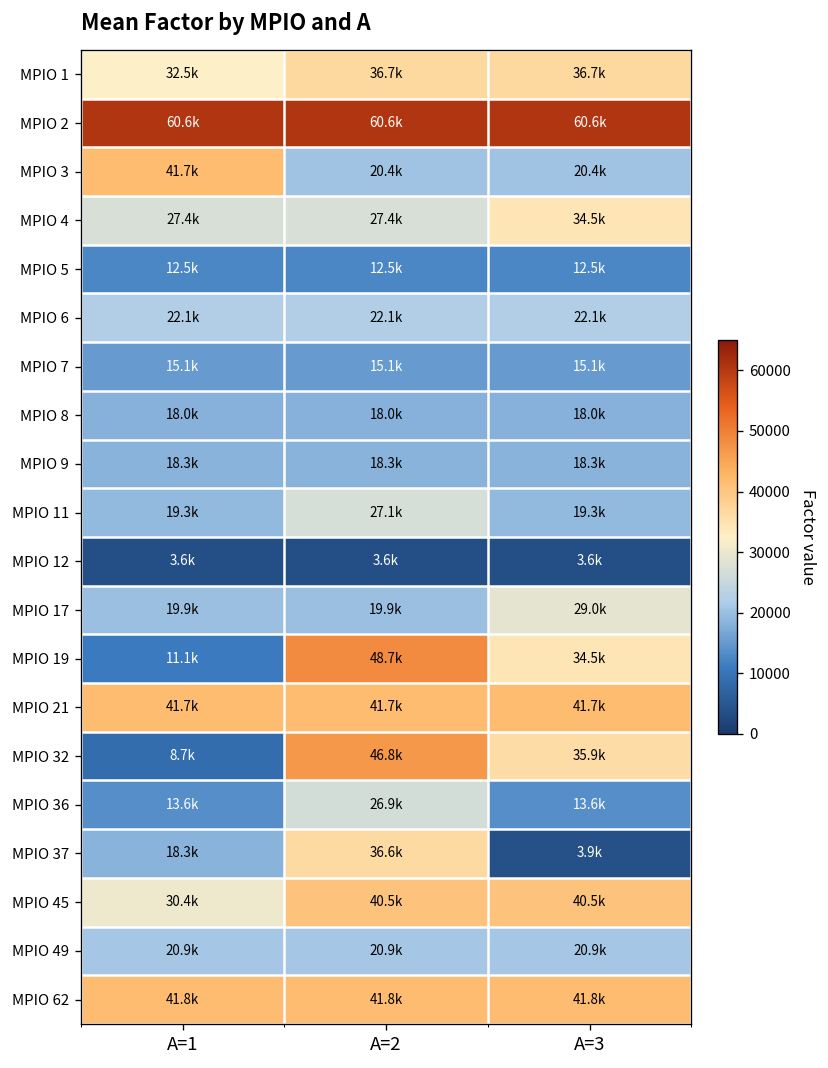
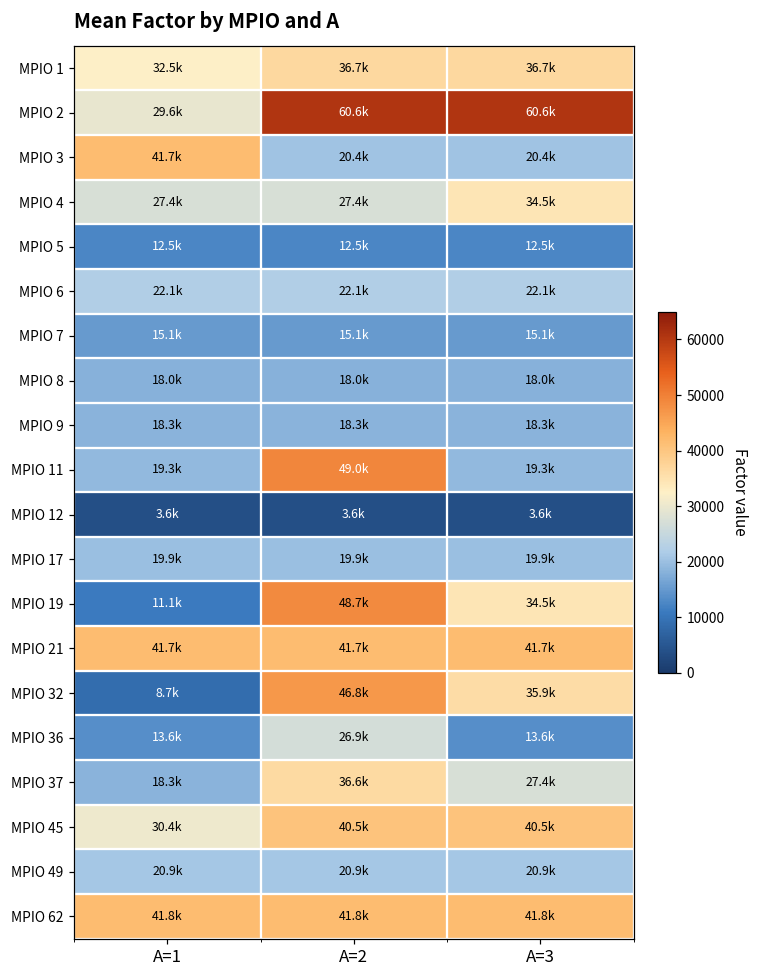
MPIO 2, A=1: 60.6k -> 29.6k
MPIO 11, A=2: 27.1k -> 49.0k
MPIO 17, A=3: 29.0k -> 19.9k
MPIO 37, A=3: 3.9k -> 27.4k
